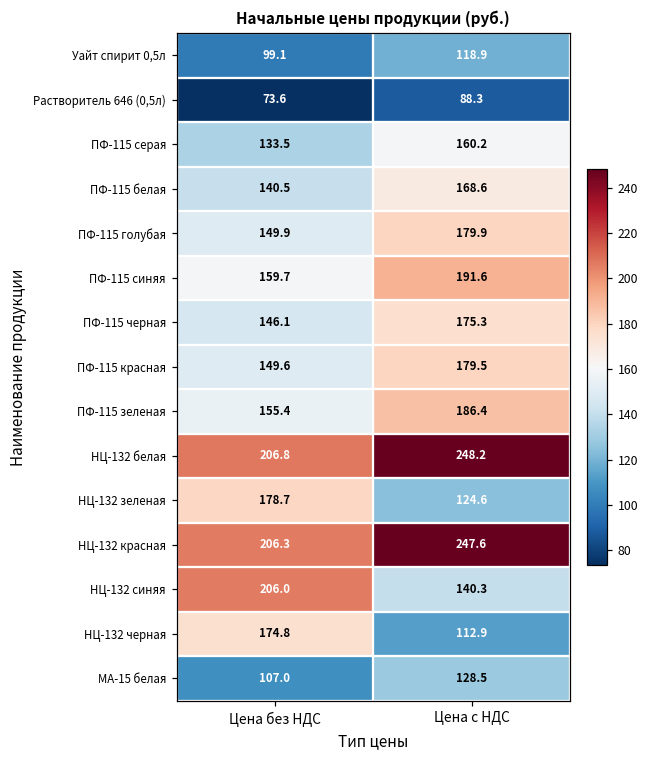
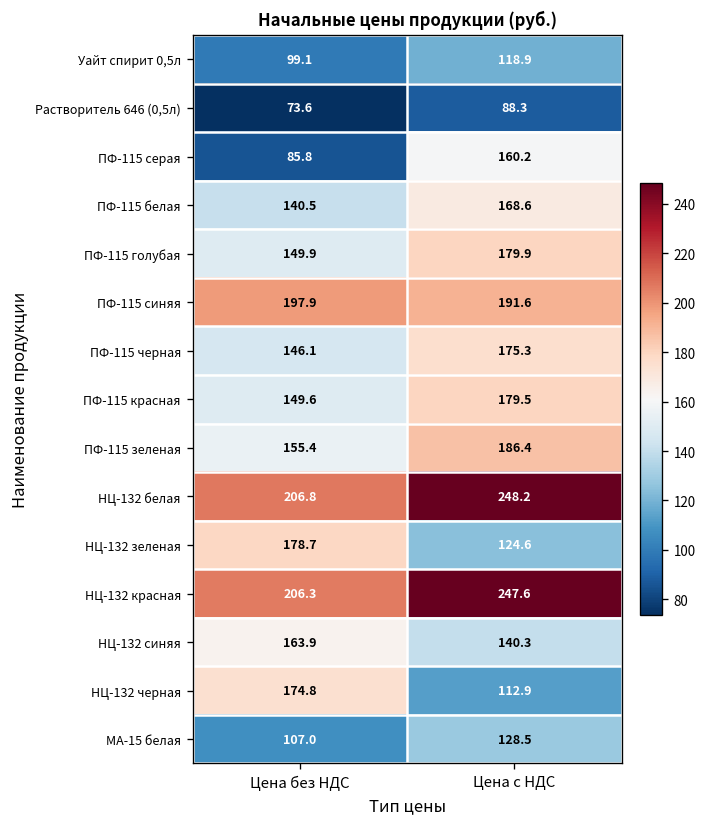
ПФ-115 серая, Цена без НДС: 133.5 -> 85.8
ПФ-115 синяя, Цена без НДС: 159.7 -> 197.9
НЦ-132 синяя, Цена без НДС: 206.0 -> 163.9
